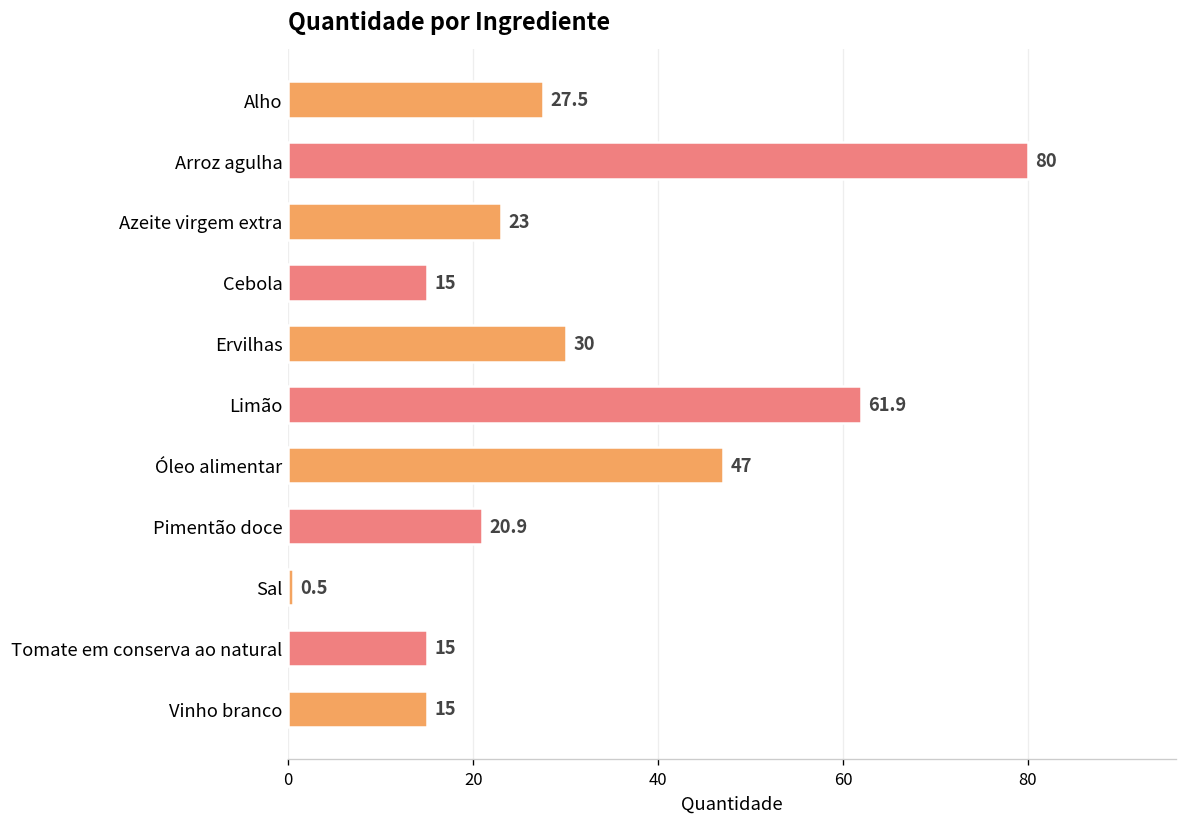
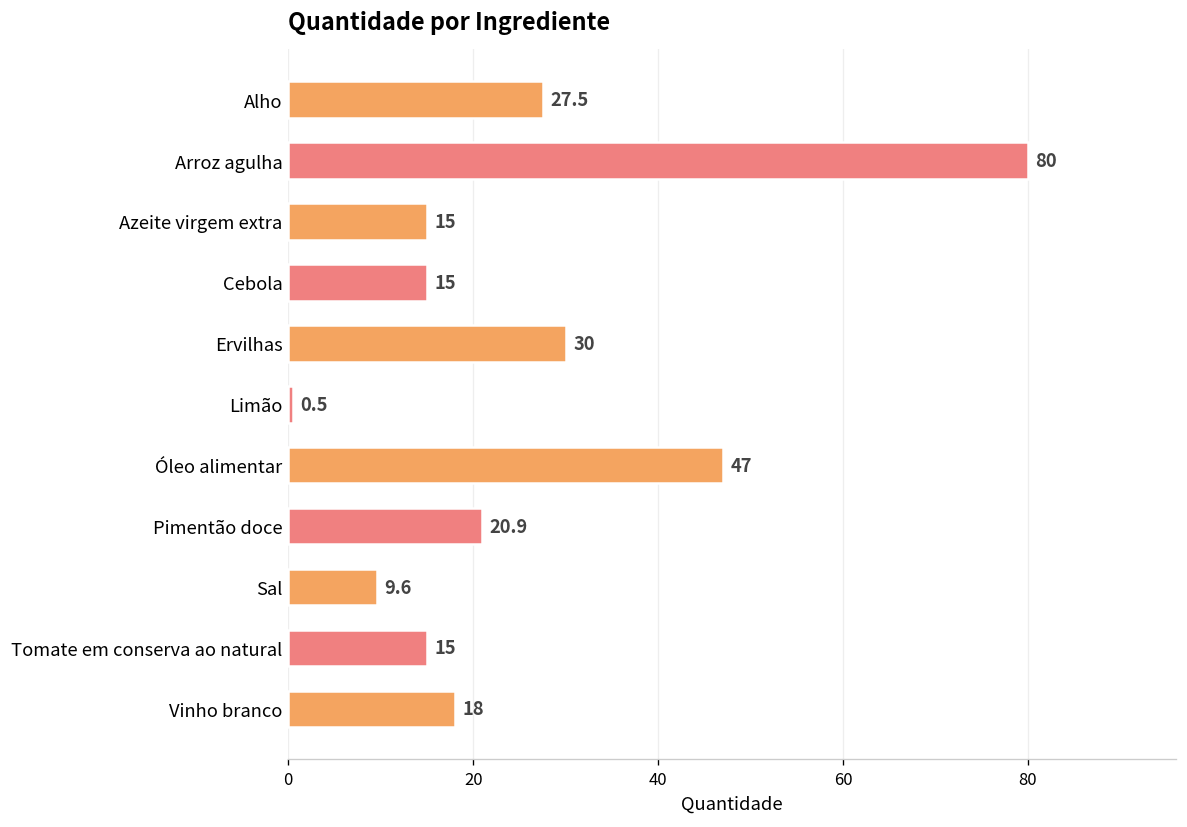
Azeite virgem extra: 23 -> 15
Limão: 61.9 -> 0.5
Sal: 0.5 -> 9.6
Vinho branco: 15 -> 18
